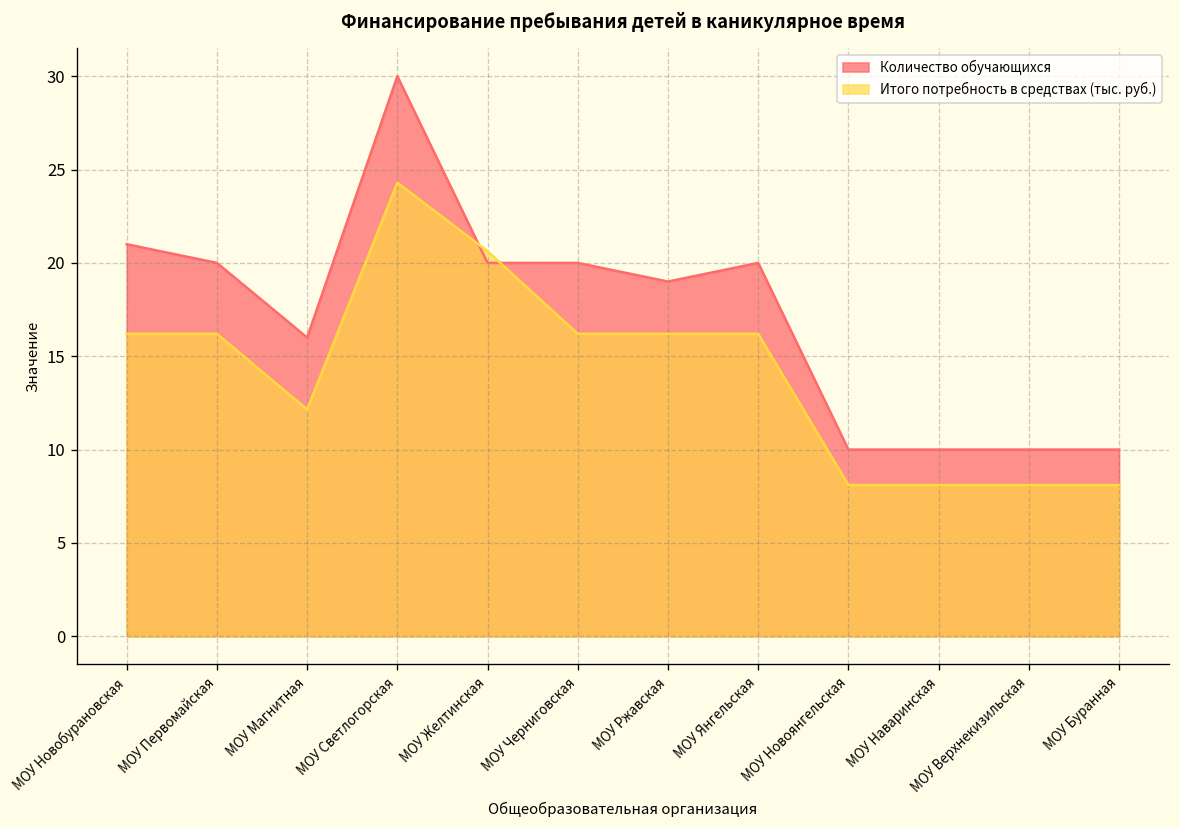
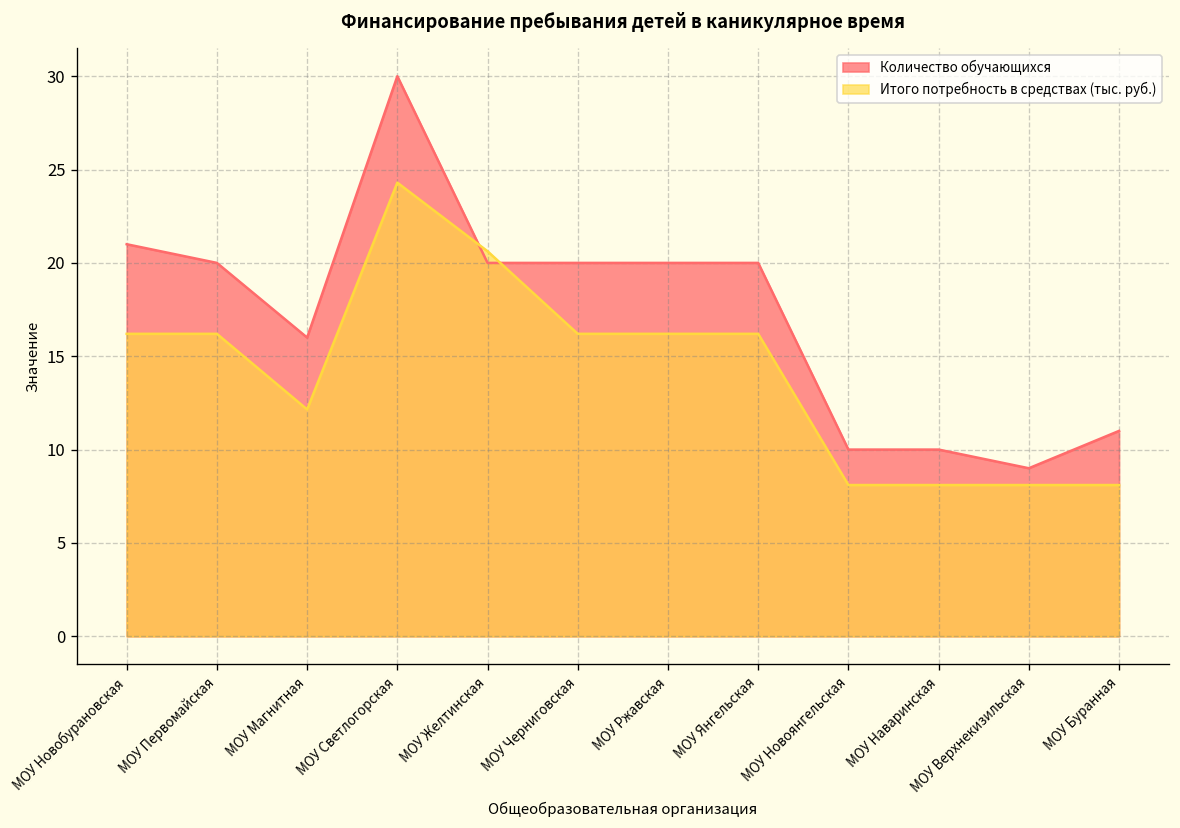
Количество обучающихся, МОУ Ржавская: 19 -> 20
Количество обучающихся, МОУ Верхнекизильская: 10 -> 9
Количество обучающихся, МОУ Буранная: 10 -> 11
